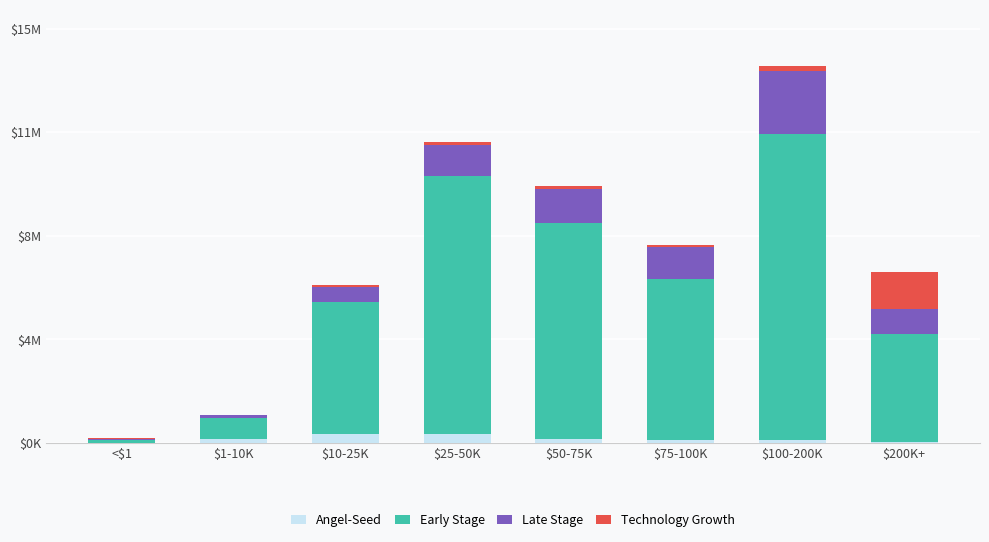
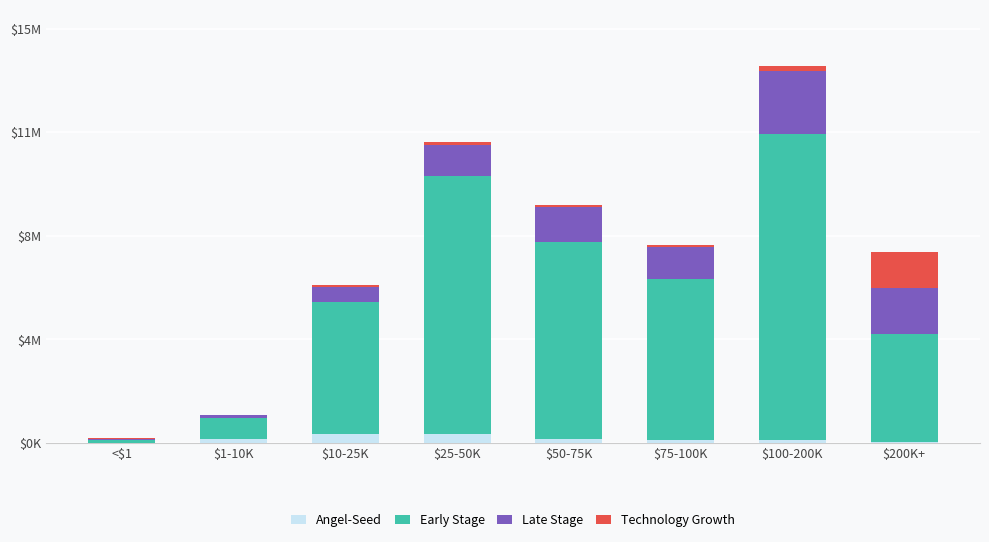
Early Stage, $50-75K: $7900000 -> $7200000
Late Stage, $200K+: $900000 -> $1700000
